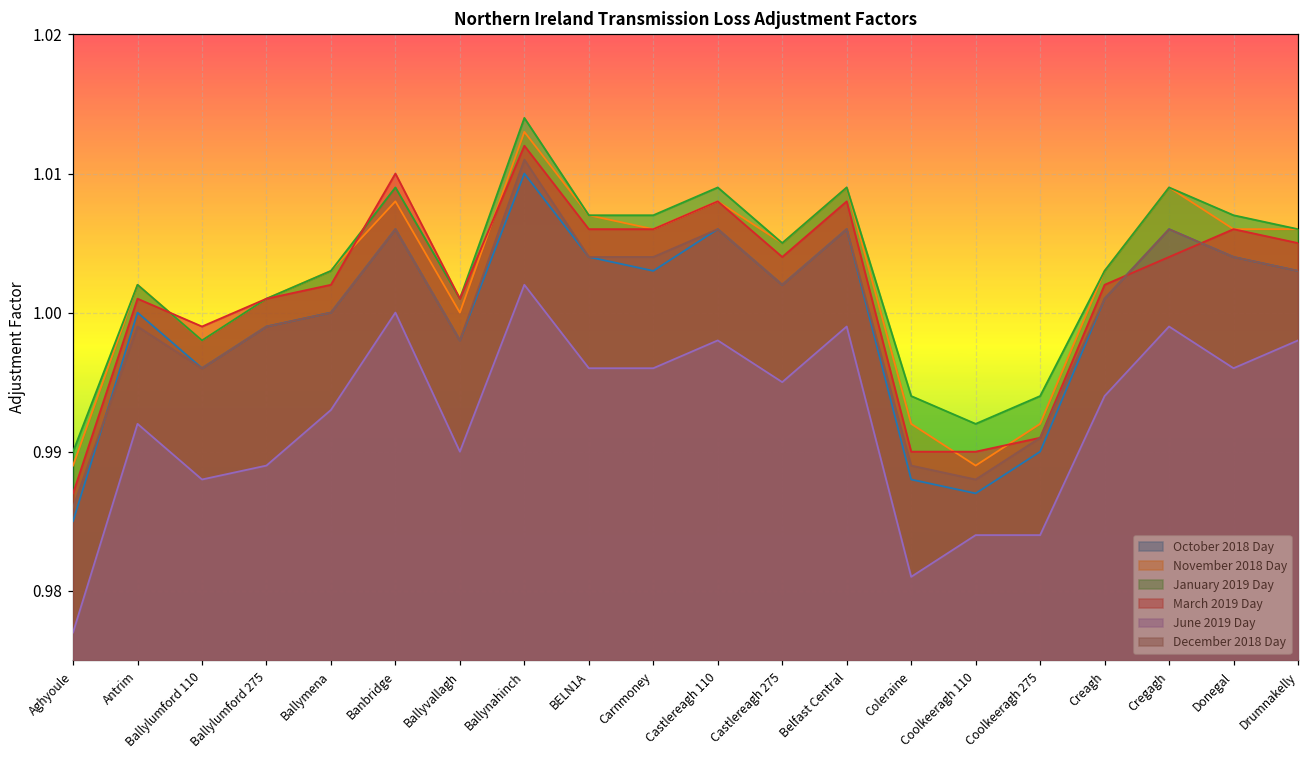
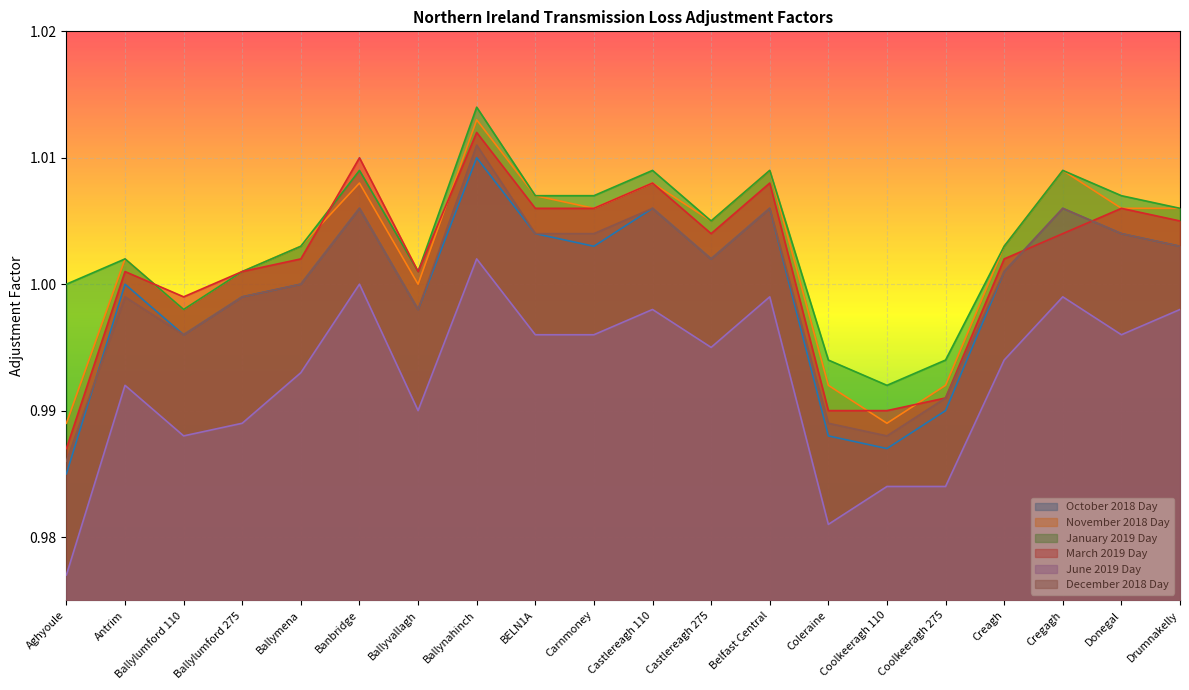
January 2019 Day, Aghyoule: 0.99 -> 1.00
